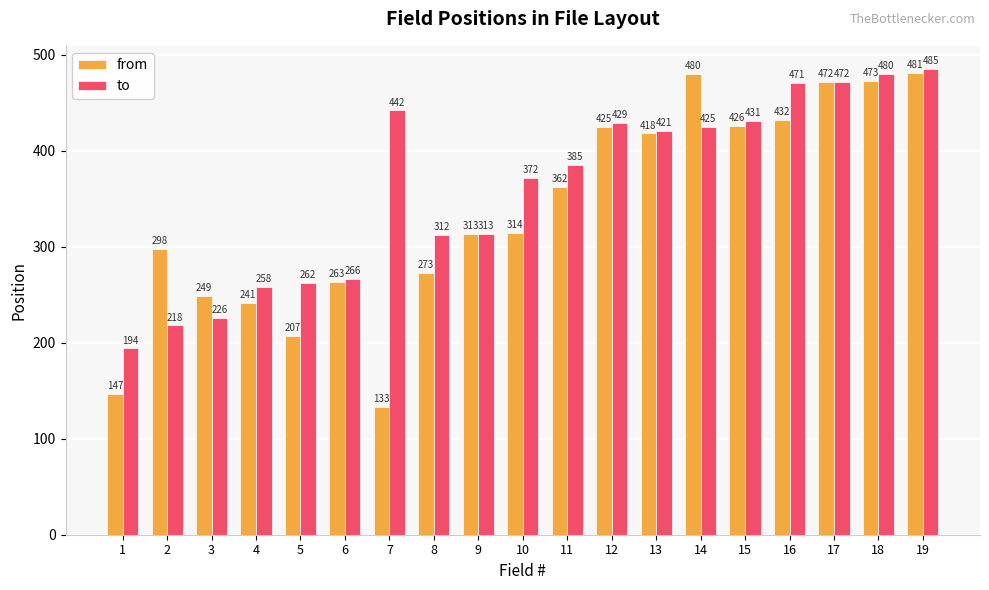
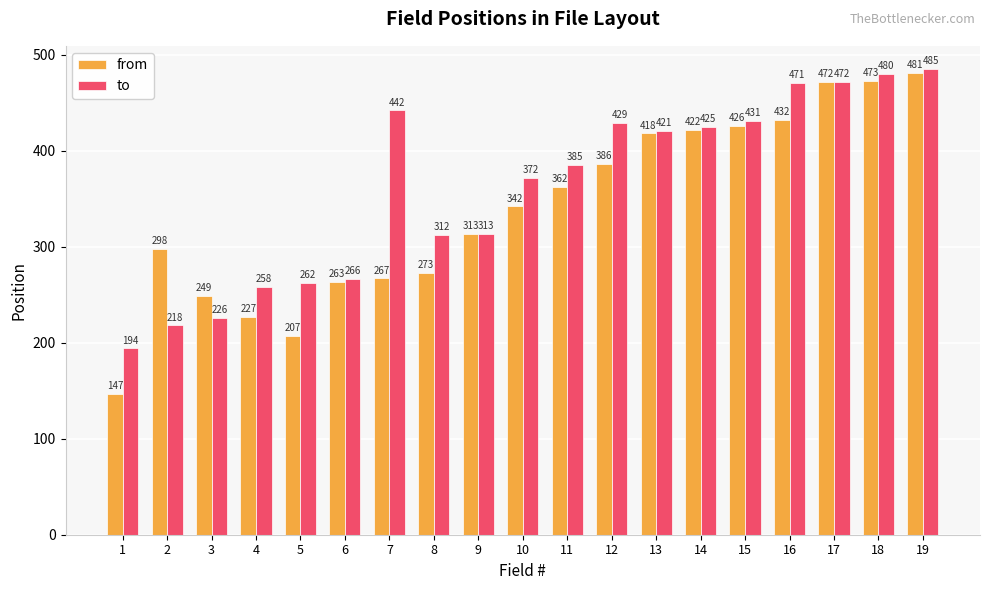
from, 4: 241 -> 227
from, 7: 133 -> 267
from, 10: 314 -> 342
from, 12: 425 -> 386
from, 14: 480 -> 422
